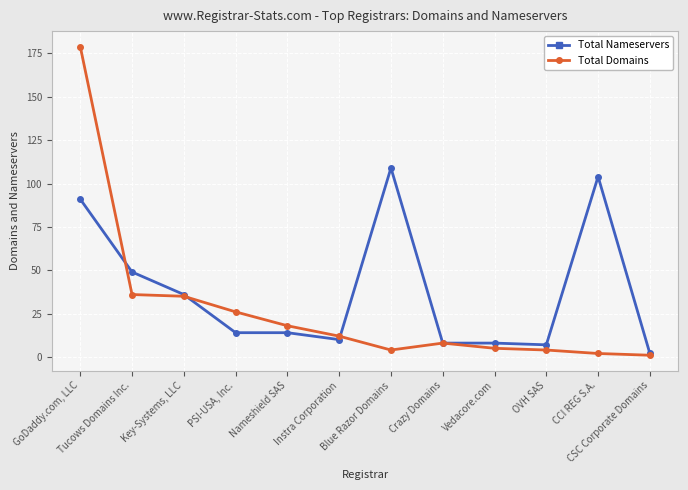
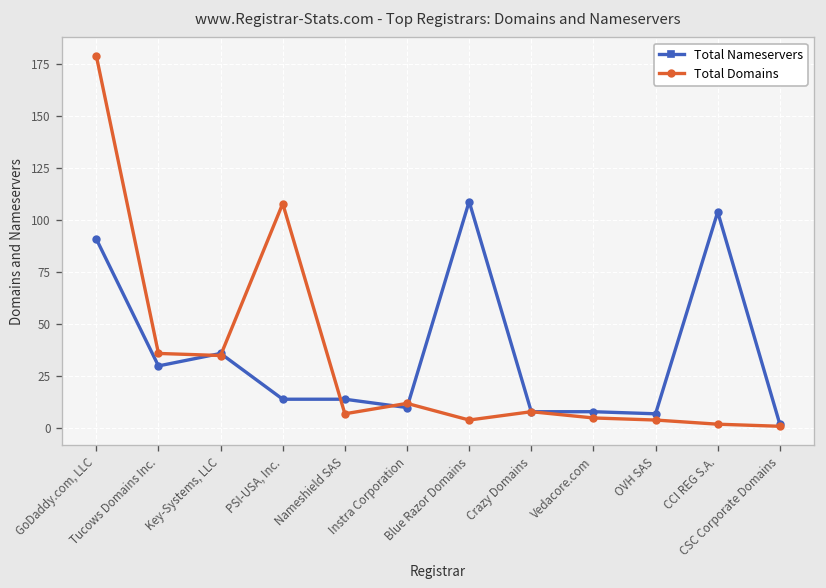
Total Nameservers, Tucows Domains Inc.: 49 -> 30
Total Domains, PSI-USA, Inc.: 26 -> 108
Total Domains, Nameshield SAS: 18 -> 7
